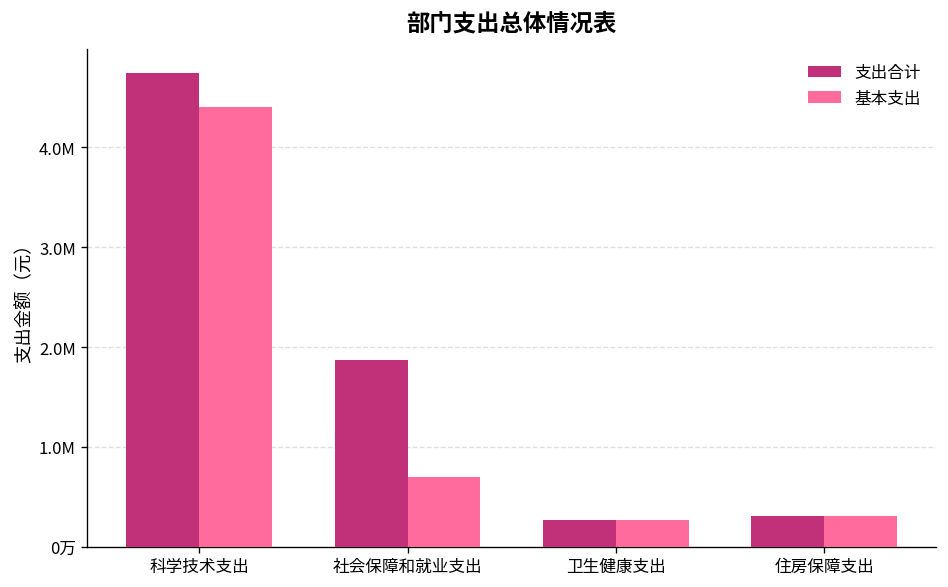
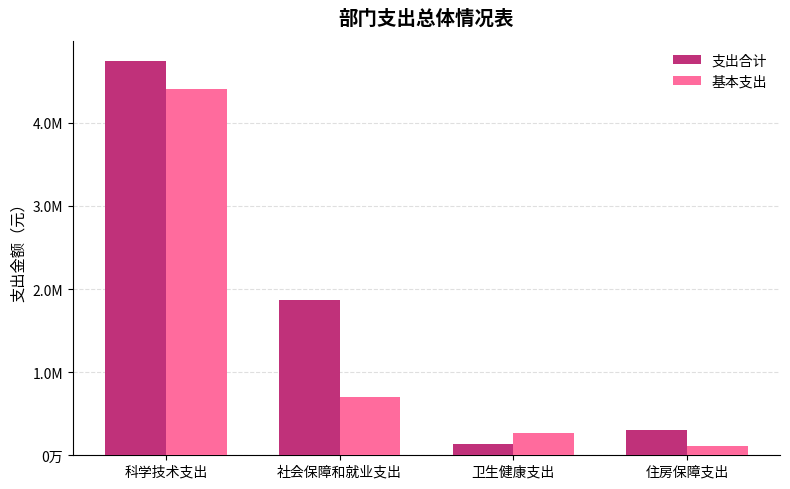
支出合计, 卫生健康支出: 300000 -> 100000
基本支出, 住房保障支出: 300000 -> 100000
